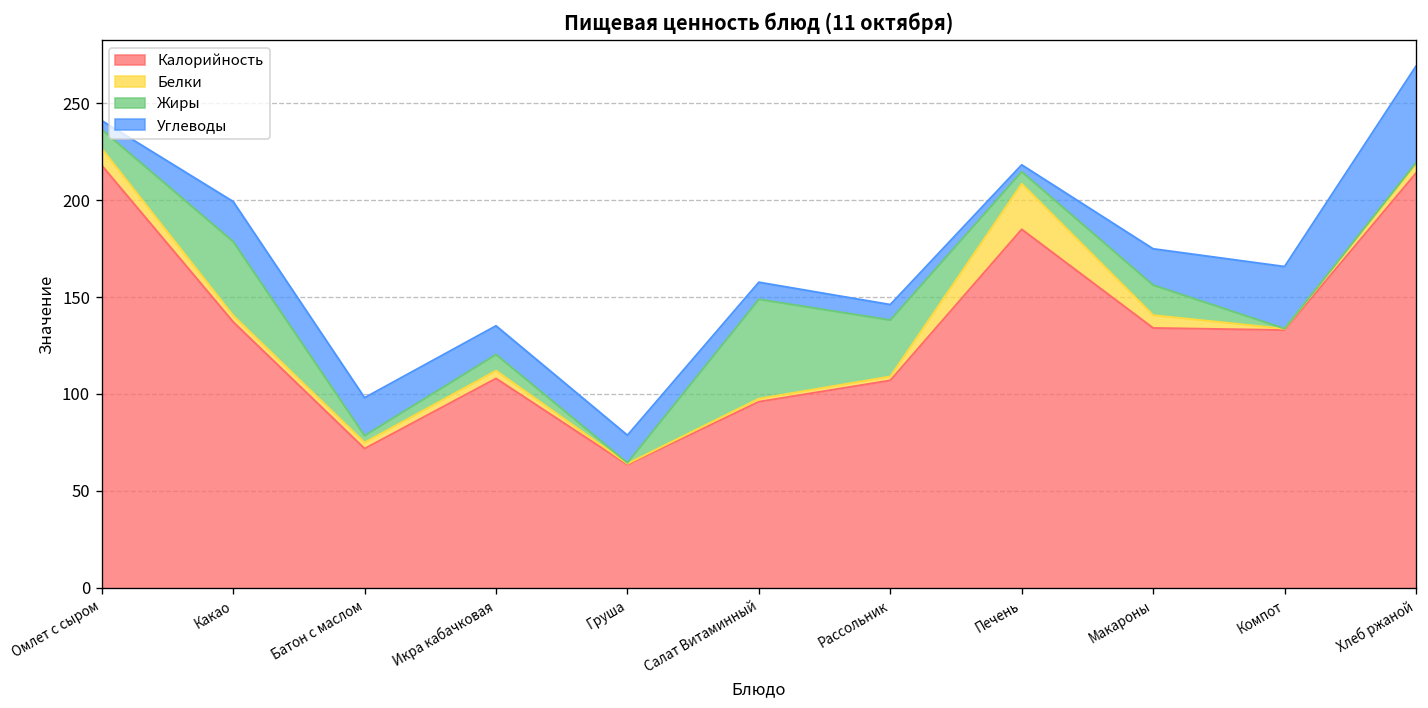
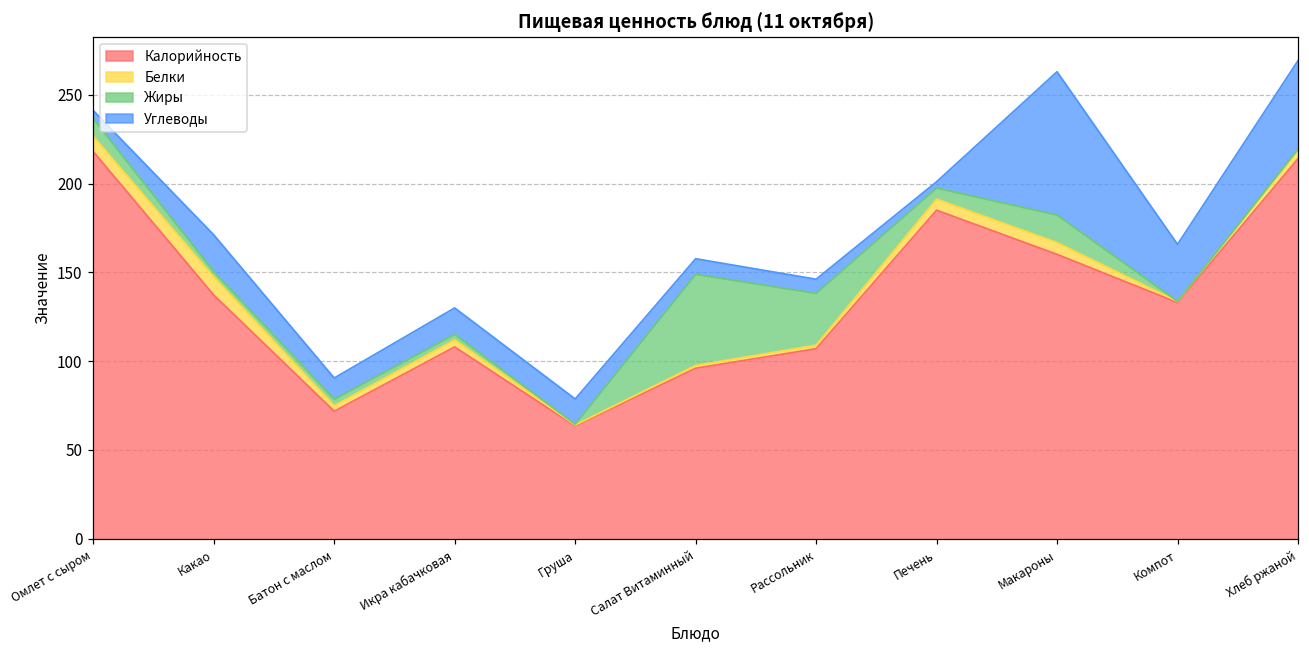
Белки, Какао: 3 -> 10
Жиры, Какао: 38 -> 3
Углеводы, Батон с маслом: 20 -> 12
Жиры, Икра кабачковая: 8 -> 3
Белки, Печень: 24 -> 6
Калорийность, Макароны: 134 -> 160
Углеводы, Макароны: 19 -> 81
